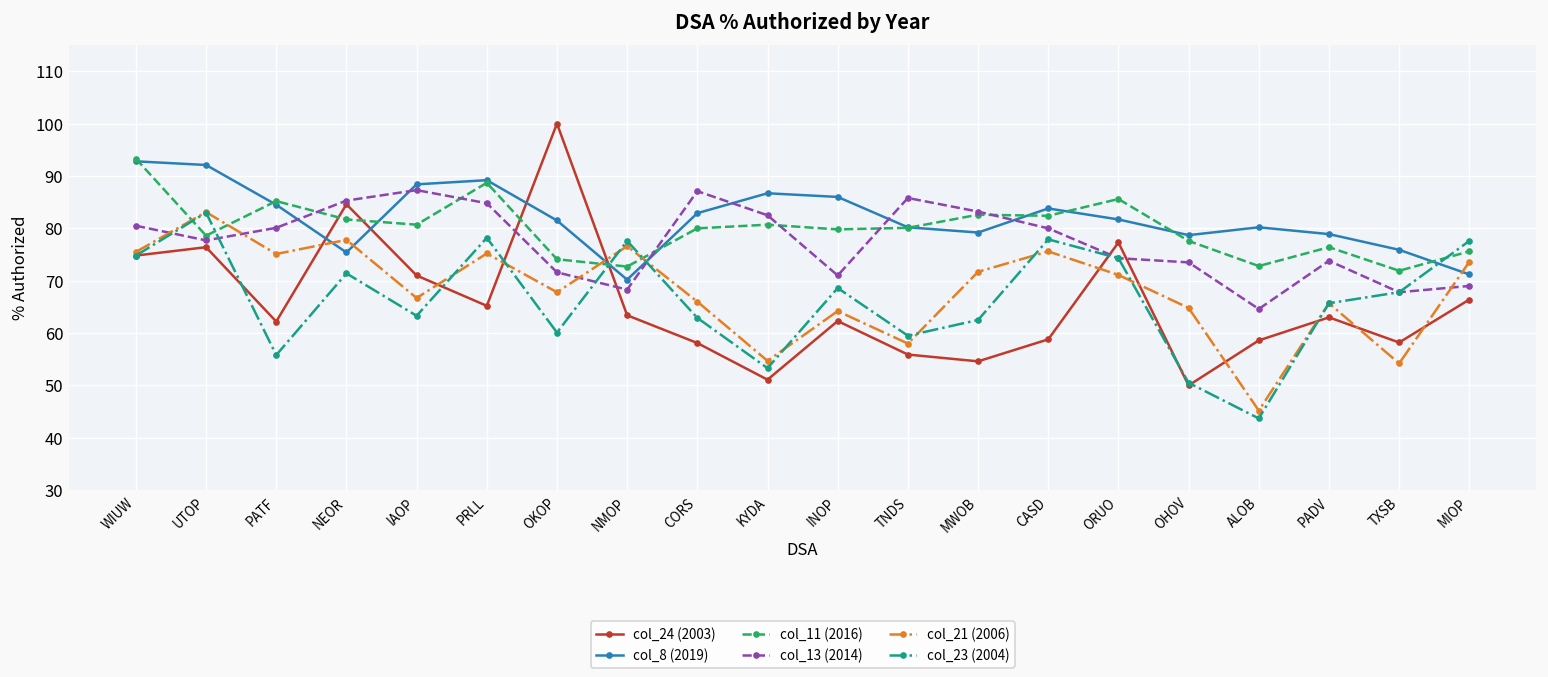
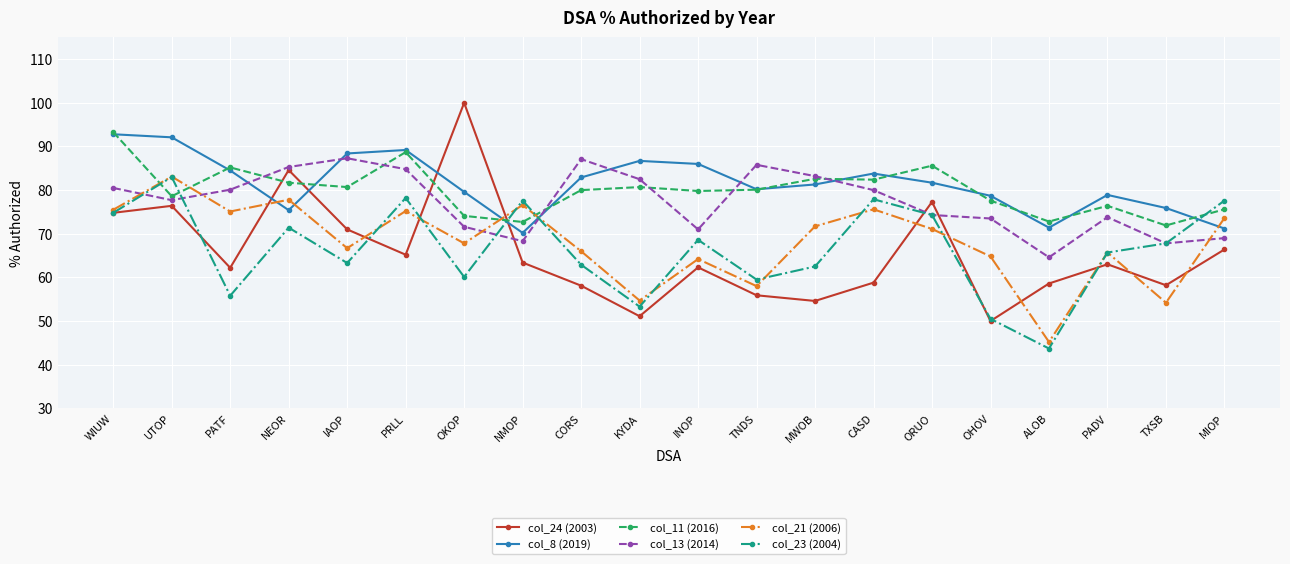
col_8 (2019), OKOP: 82 -> 80
col_8 (2019), MWOB: 79 -> 81
col_8 (2019), ALOB: 80 -> 71
